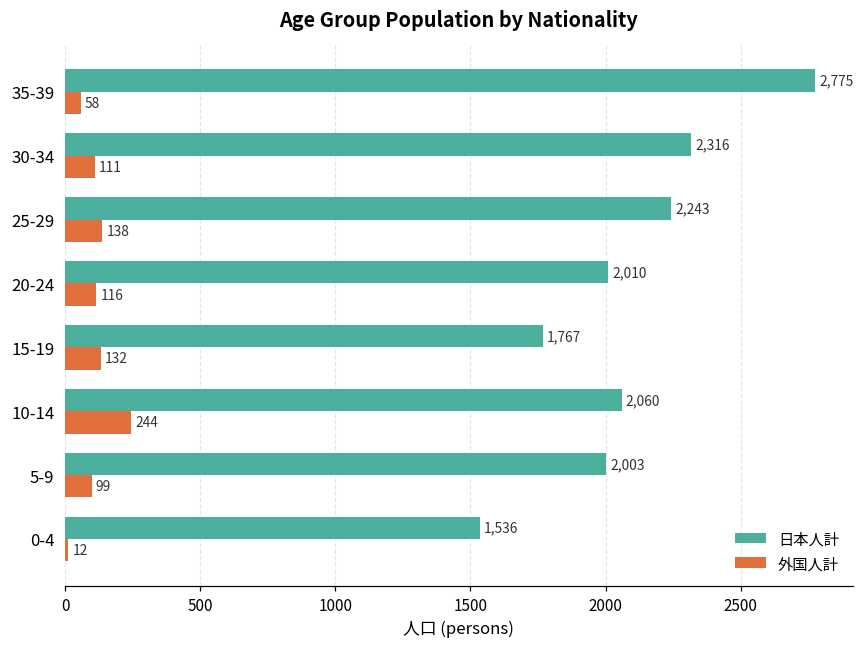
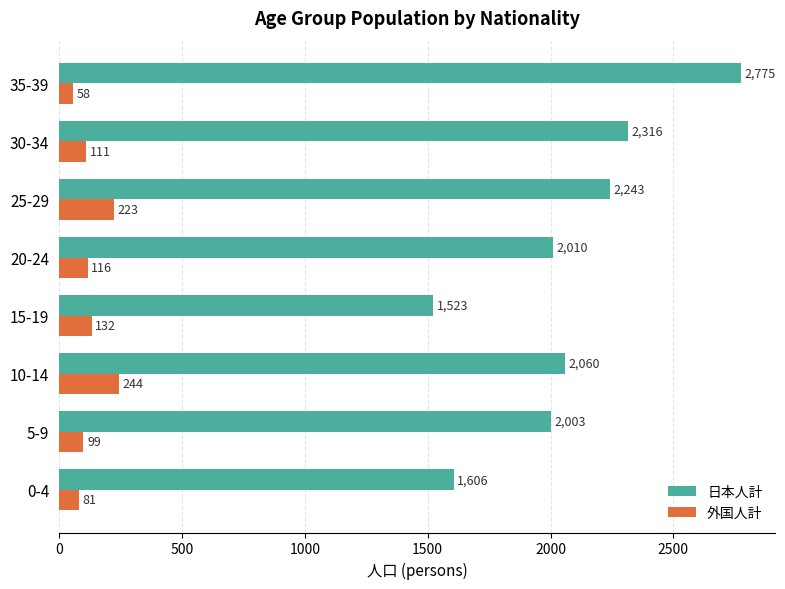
外国人計, 25-29: 138 -> 223
日本人計, 15-19: 1,767 -> 1,523
日本人計, 0-4: 1,536 -> 1,606
外国人計, 0-4: 12 -> 81
